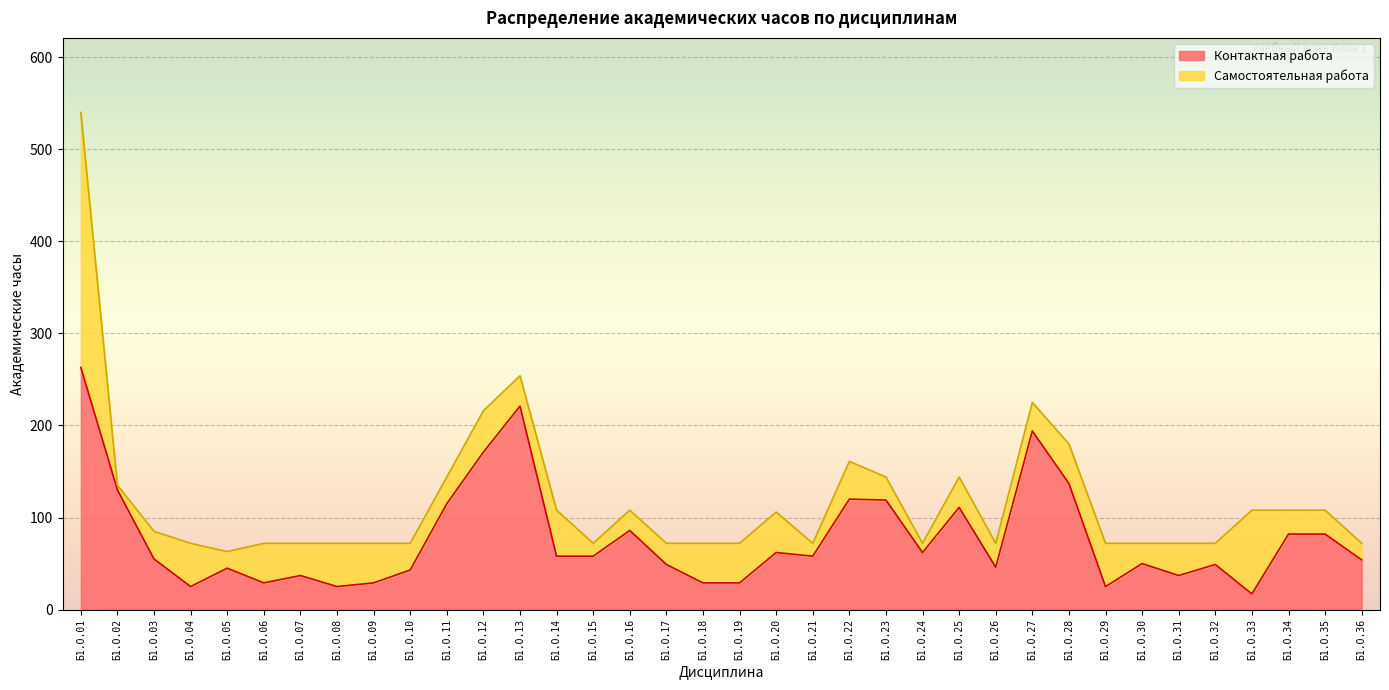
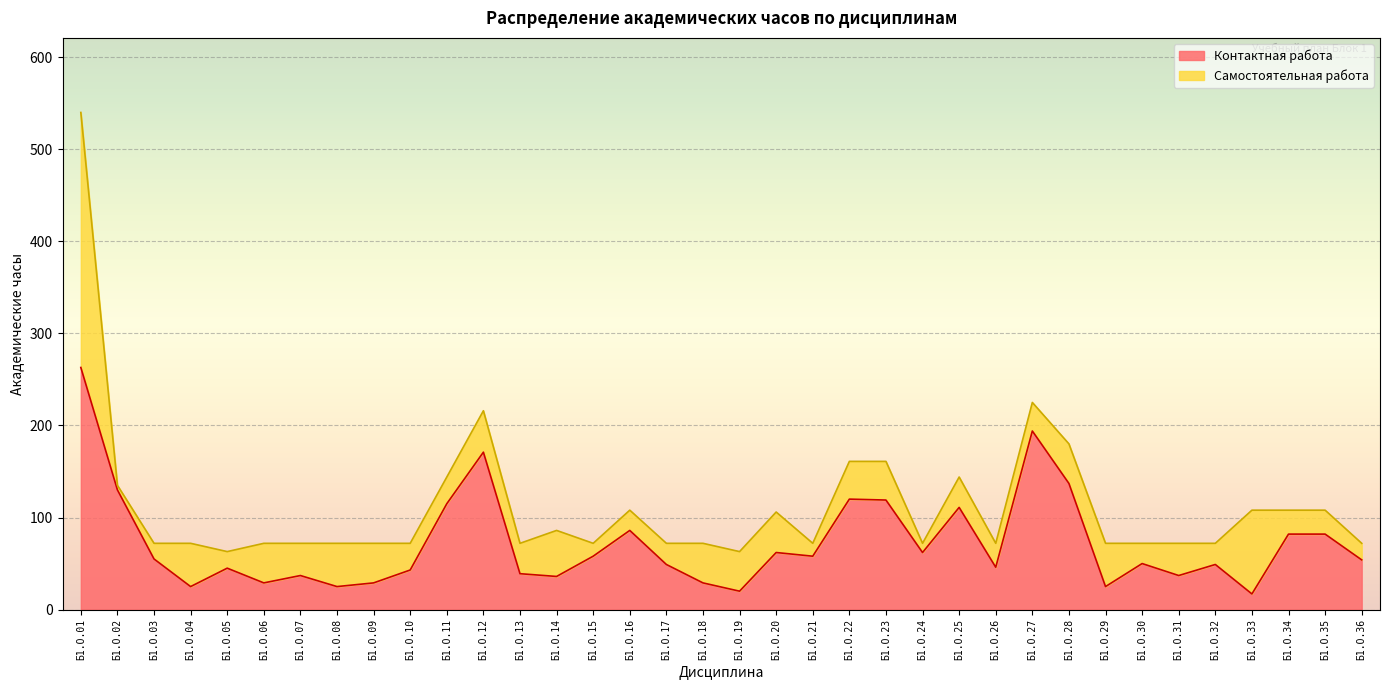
Самостоятельная работа, Б1.О.03: 30 -> 20
Контактная работа, Б1.О.13: 220 -> 40
Контактная работа, Б1.О.14: 60 -> 40
Контактная работа, Б1.О.19: 30 -> 20
Самостоятельная работа, Б1.О.23: 30 -> 40
